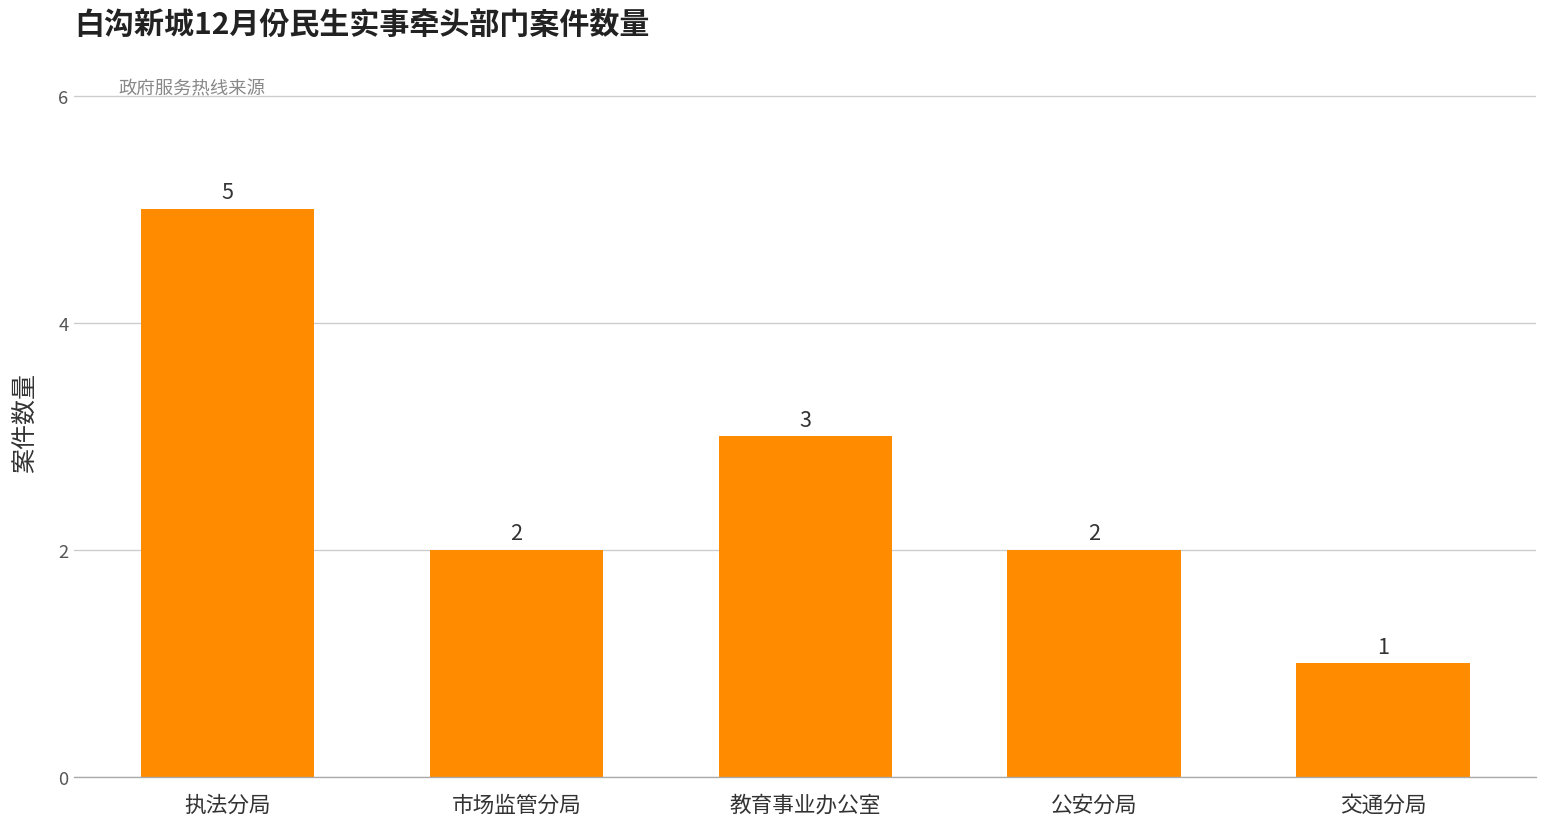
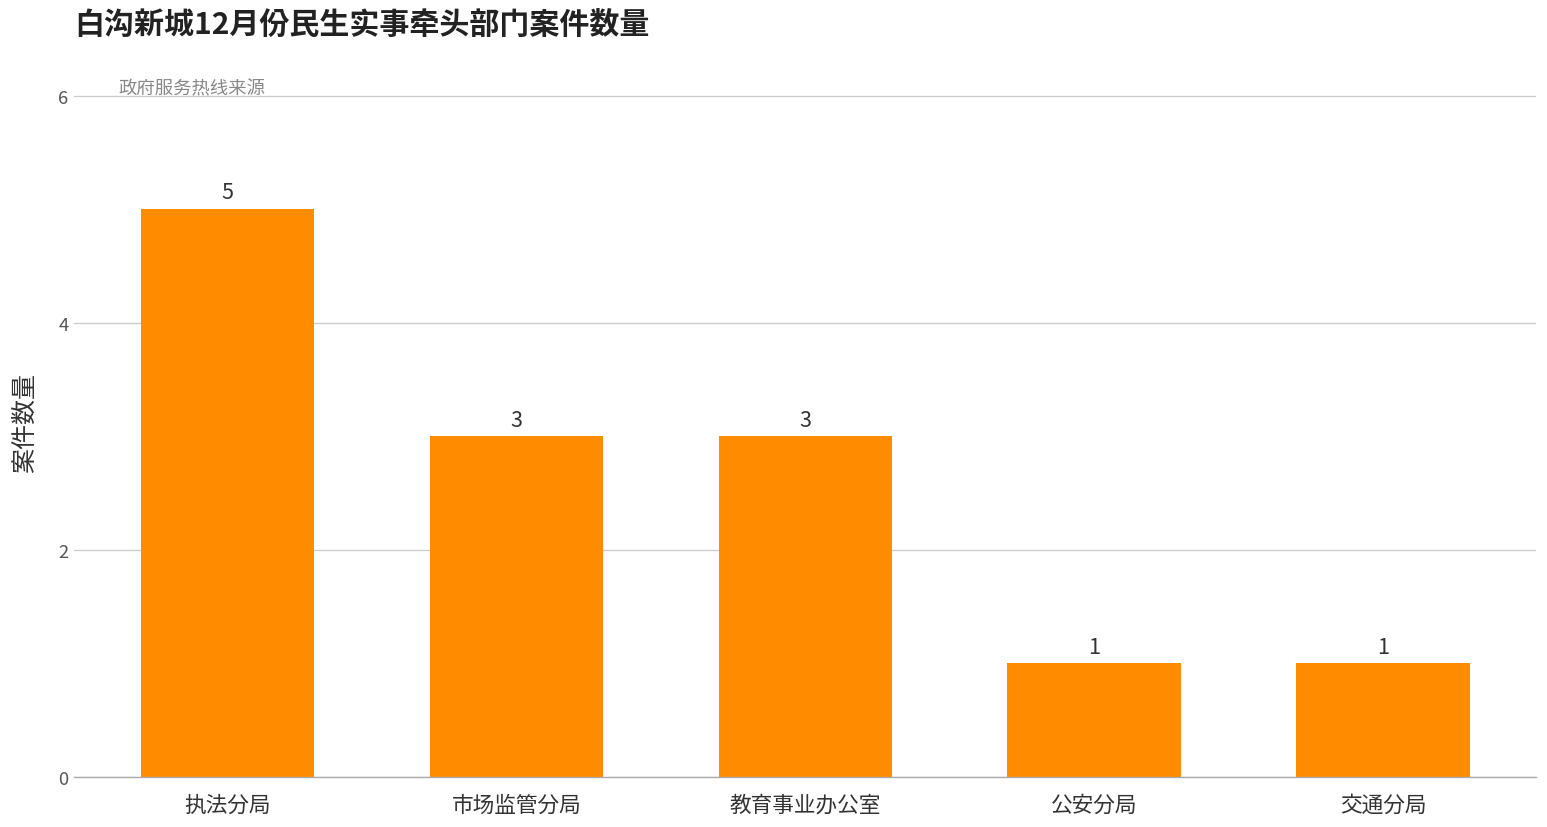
市场监管分局: 2 -> 3
公安分局: 2 -> 1
